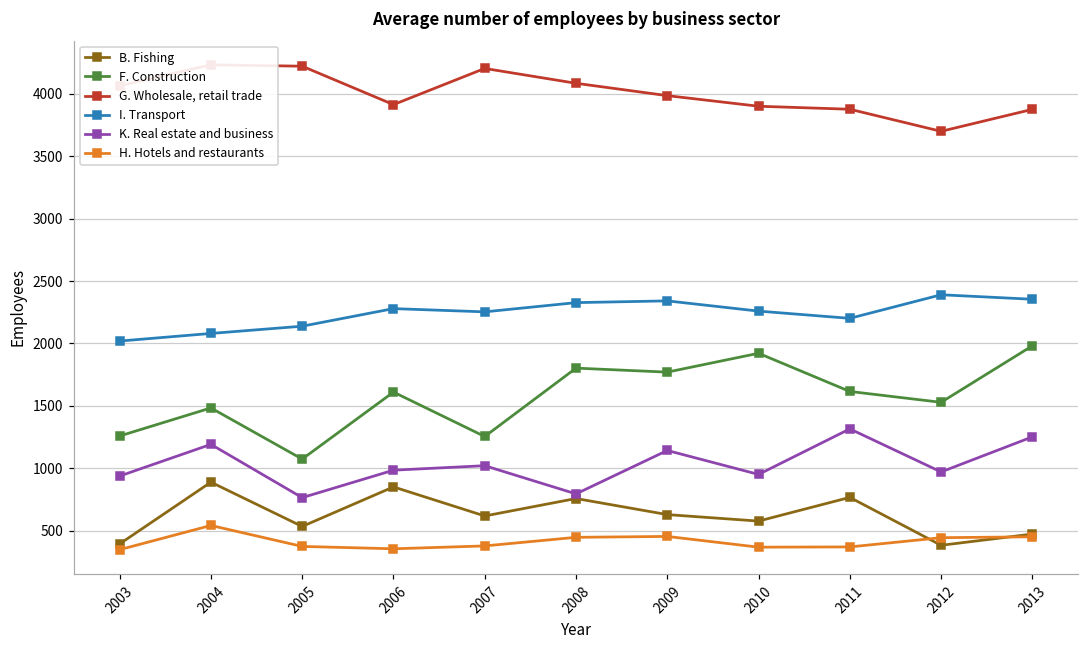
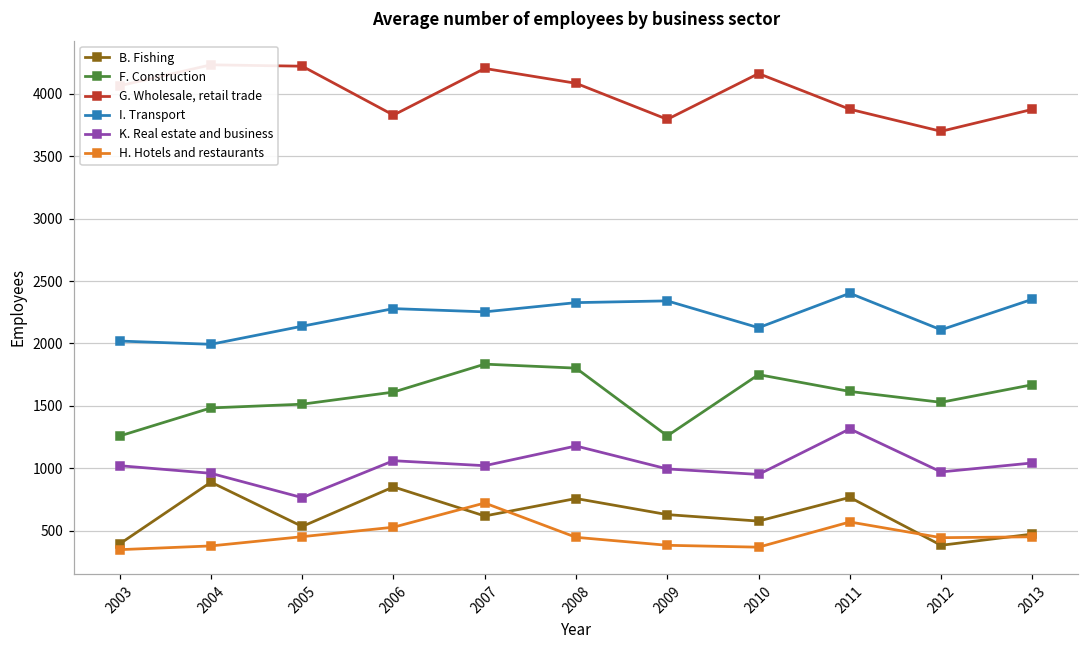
K. Real estate and business, 2003: 940 -> 1020
I. Transport, 2004: 2080 -> 1990
K. Real estate and business, 2004: 1190 -> 960
H. Hotels and restaurants, 2004: 540 -> 380
F. Construction, 2005: 1070 -> 1510
H. Hotels and restaurants, 2005: 370 -> 450
G. Wholesale, retail trade, 2006: 3910 -> 3830
K. Real estate and business, 2006: 980 -> 1060
H. Hotels and restaurants, 2006: 350 -> 530
F. Construction, 2007: 1250 -> 1830
H. Hotels and restaurants, 2007: 380 -> 720
K. Real estate and business, 2008: 790 -> 1180
F. Construction, 2009: 1770 -> 1260
G. Wholesale, retail trade, 2009: 3990 -> 3800
K. Real estate and business, 2009: 1140 -> 990
H. Hotels and restaurants, 2009: 450 -> 380
F. Construction, 2010: 1920 -> 1750
G. Wholesale, retail trade, 2010: 3900 -> 4160
I. Transport, 2010: 2260 -> 2130
I. Transport, 2011: 2200 -> 2400
H. Hotels and restaurants, 2011: 370 -> 570
I. Transport, 2012: 2390 -> 2110
F. Construction, 2013: 1980 -> 1670
K. Real estate and business, 2013: 1250 -> 1040
